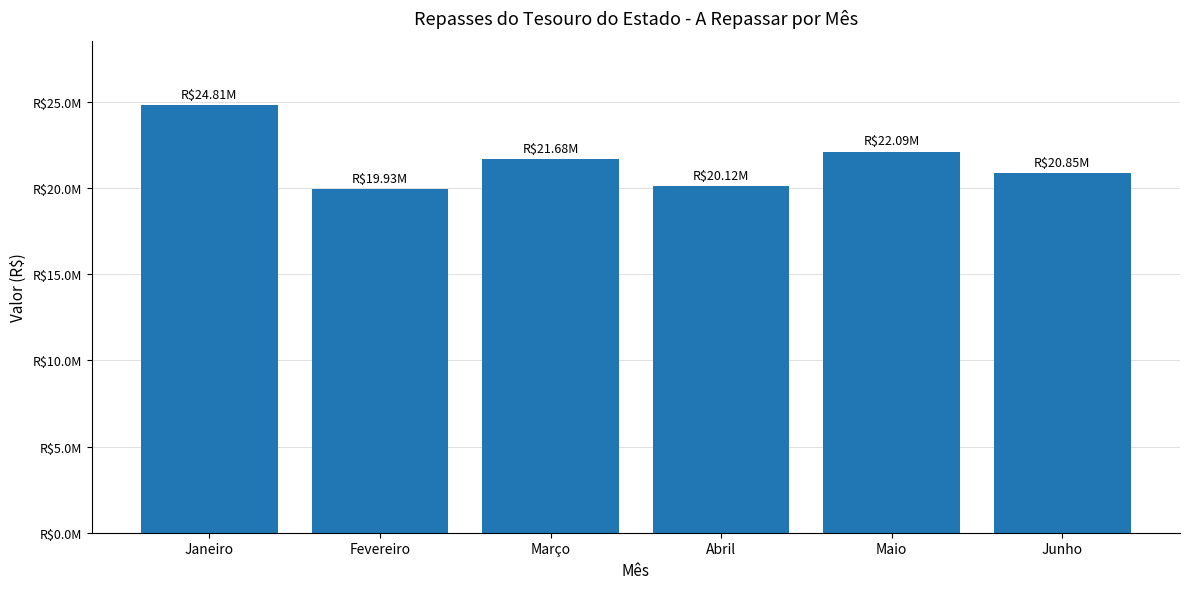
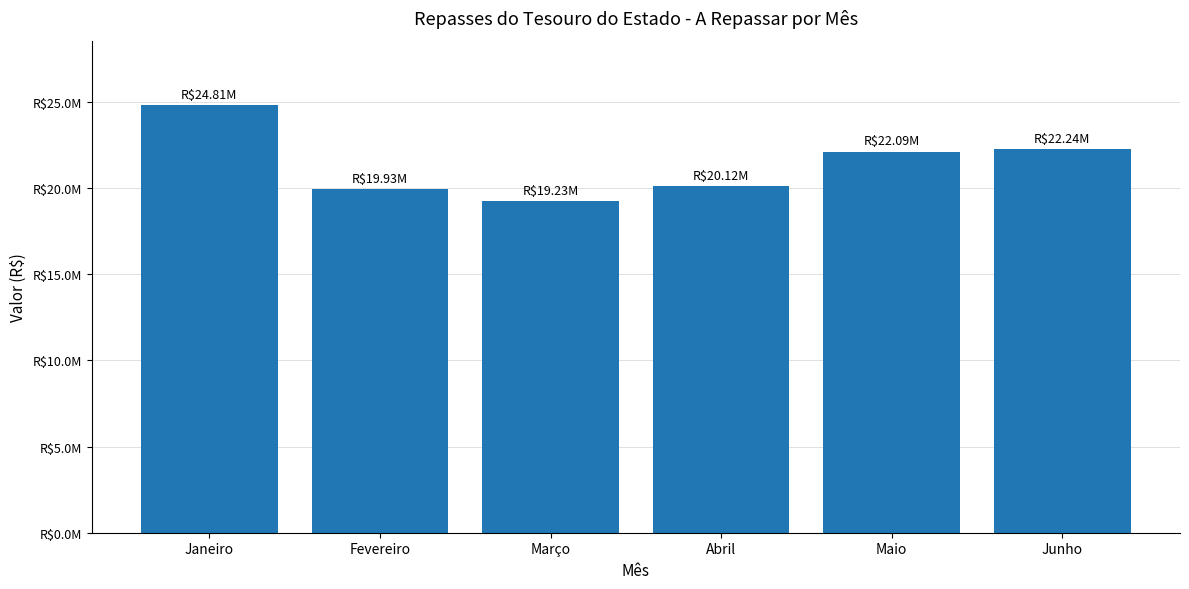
Março: $21.68M -> $19.23M
Junho: $20.85M -> $22.24M
